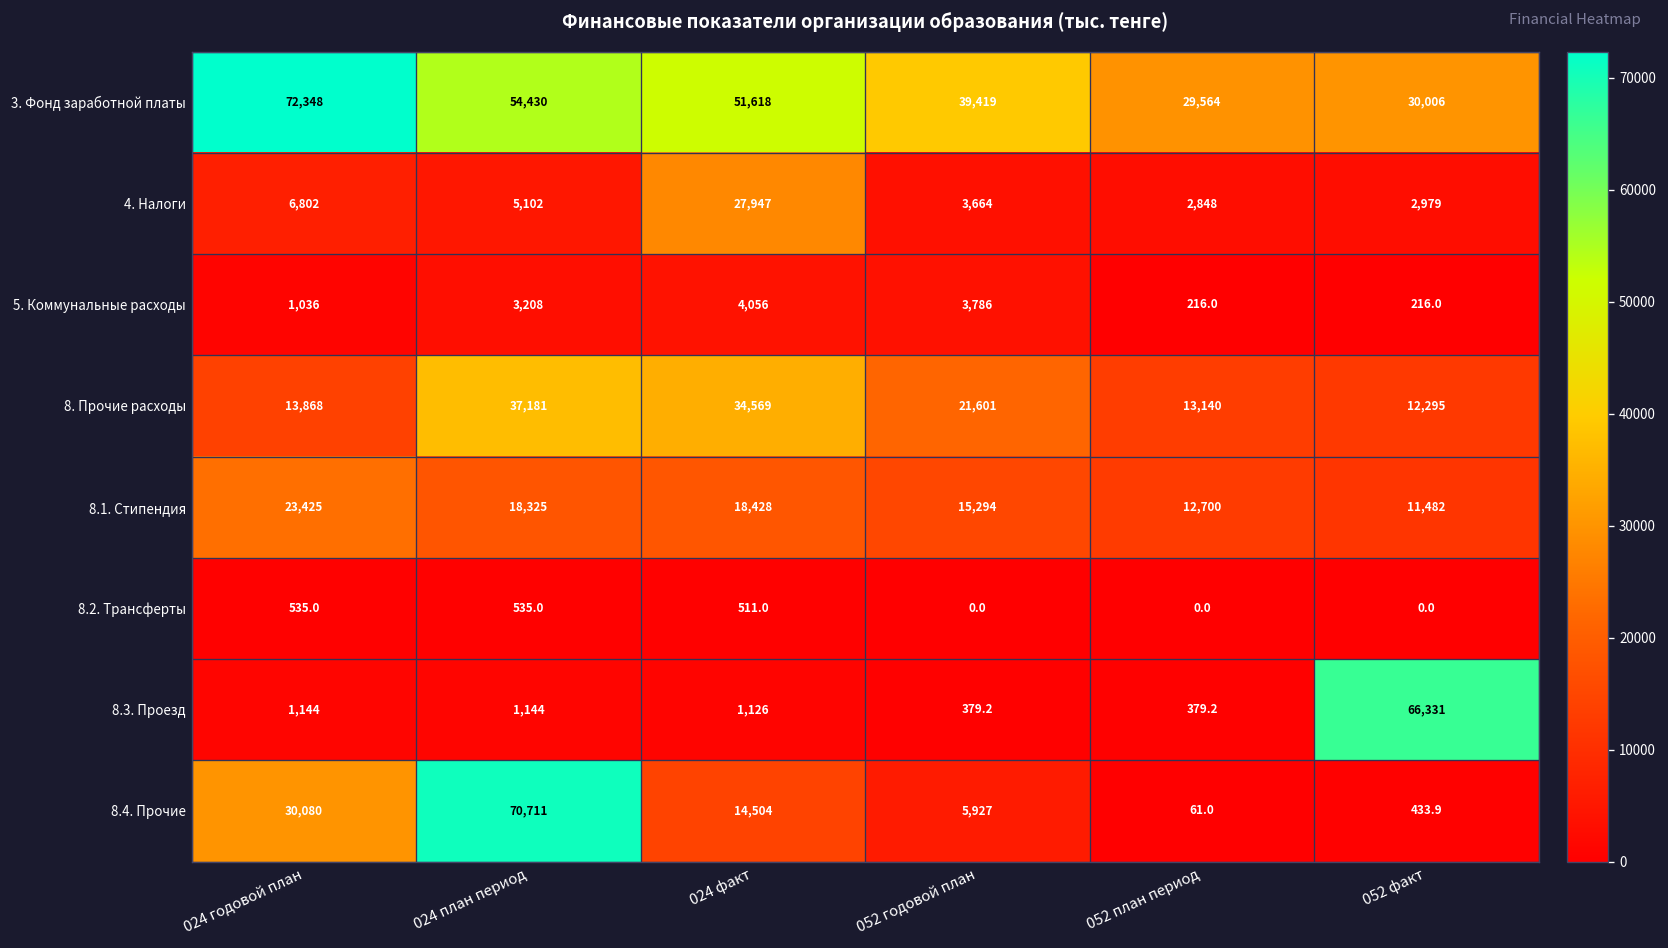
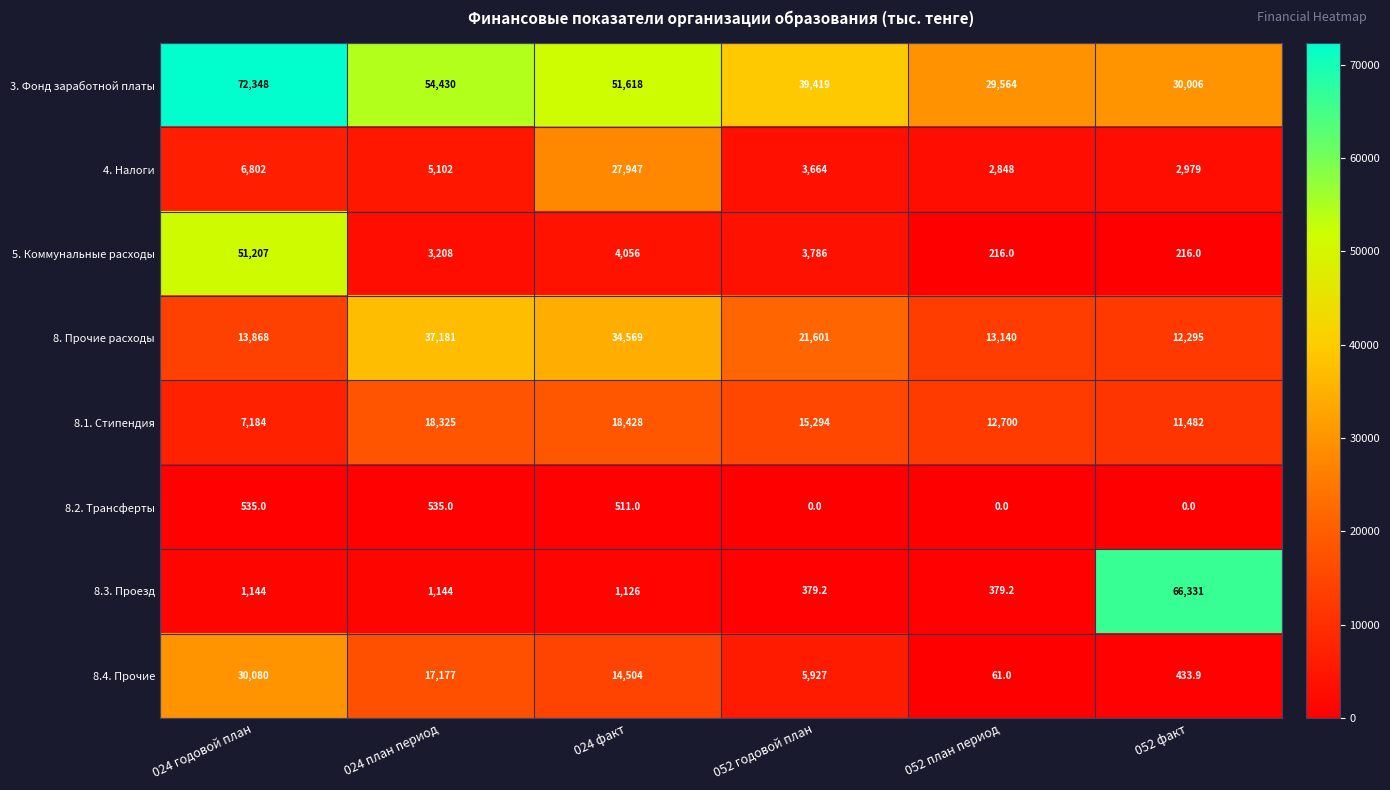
5. Коммунальные расходы, 024 годовой план: 1,036 -> 51,207
8.1. Стипендия, 024 годовой план: 23,425 -> 7,184
8.4. Прочие, 024 план период: 70,711 -> 17,177
